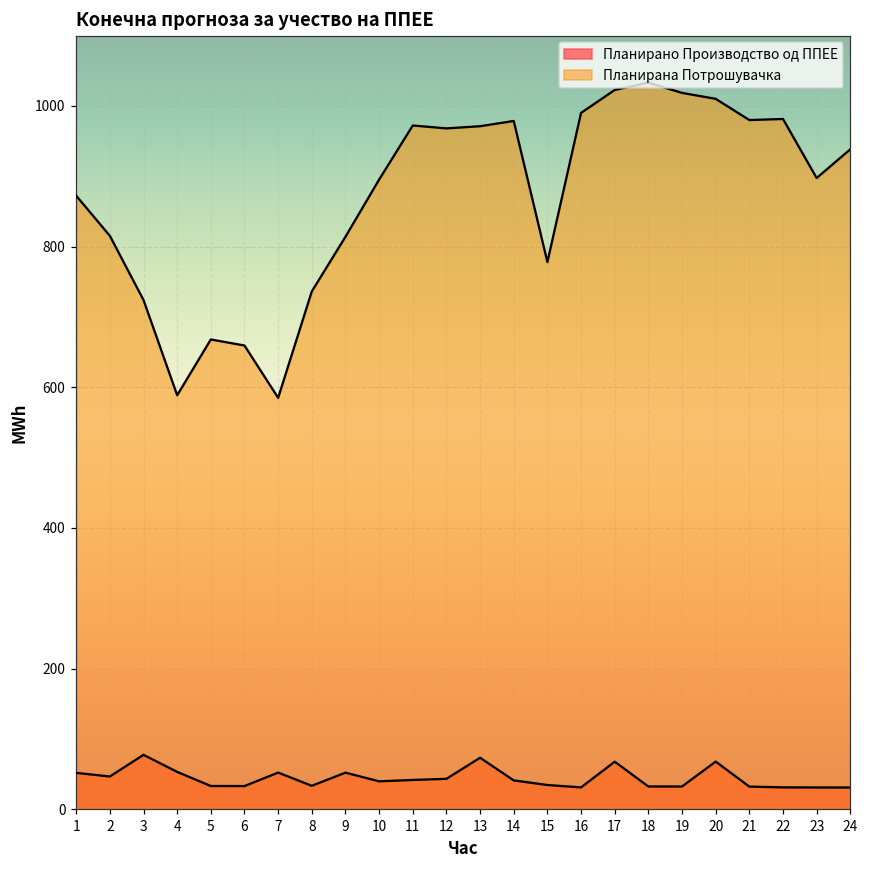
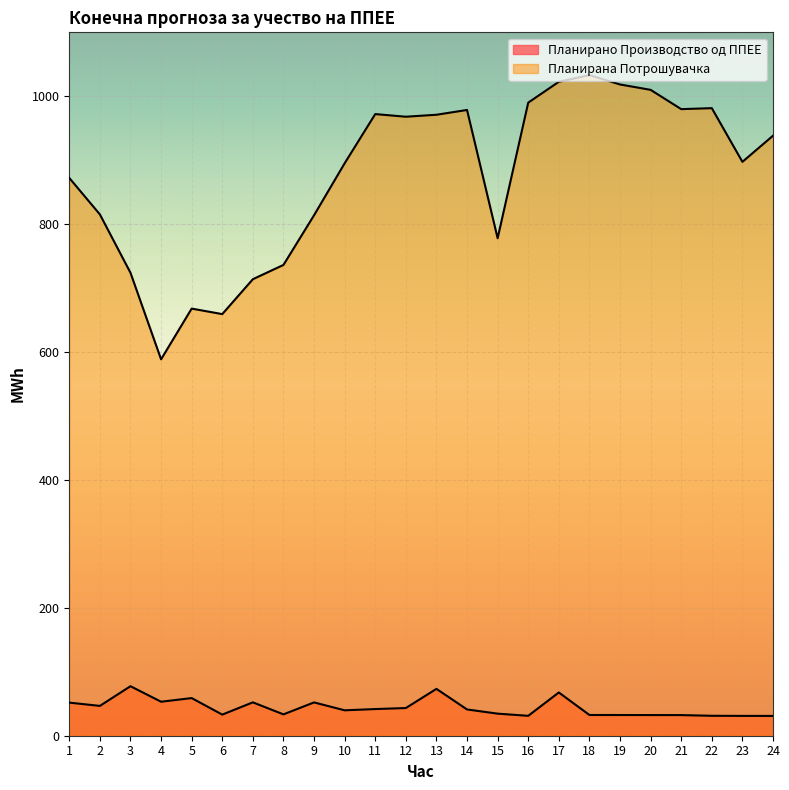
Планирано Производство од ППЕЕ, 5: 30 -> 60
Планирана Потрошувачка, 7: 580 -> 710
Планирано Производство од ППЕЕ, 20: 70 -> 30
